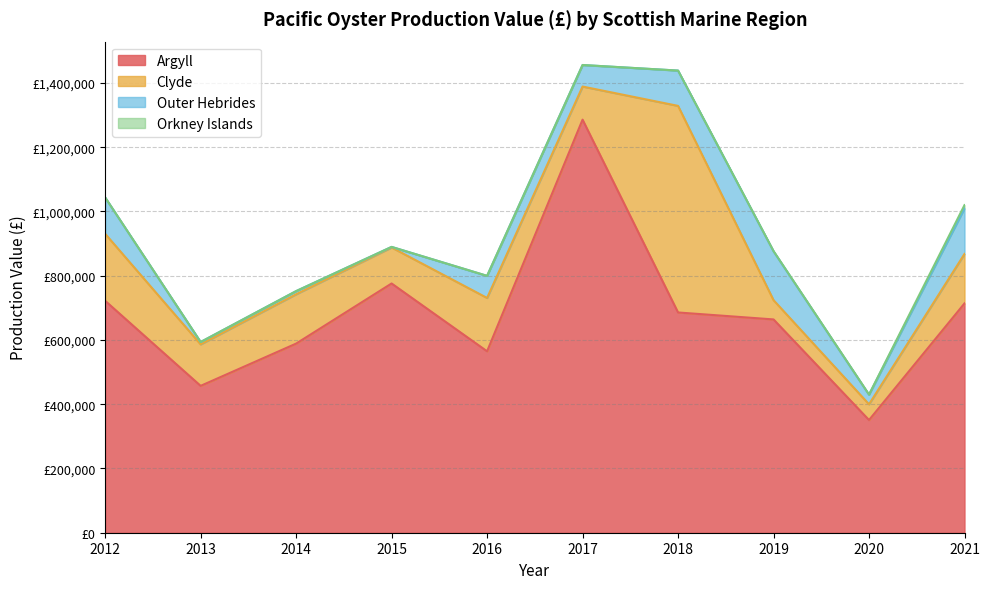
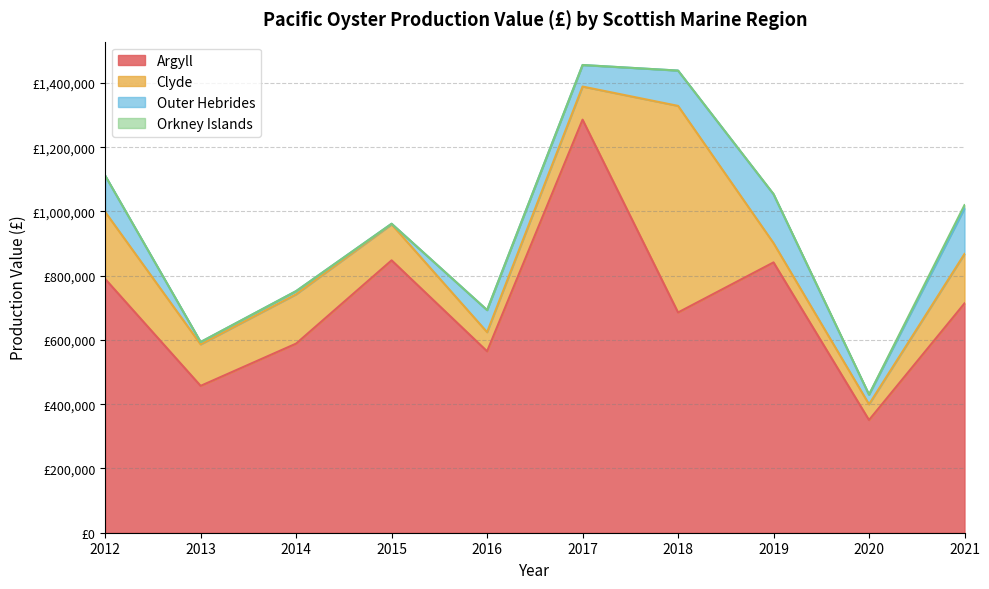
Argyll, 2012: £720,000 -> £790,000
Argyll, 2015: £780,000 -> £850,000
Clyde, 2016: £170,000 -> £60,000
Argyll, 2019: £660,000 -> £840,000
